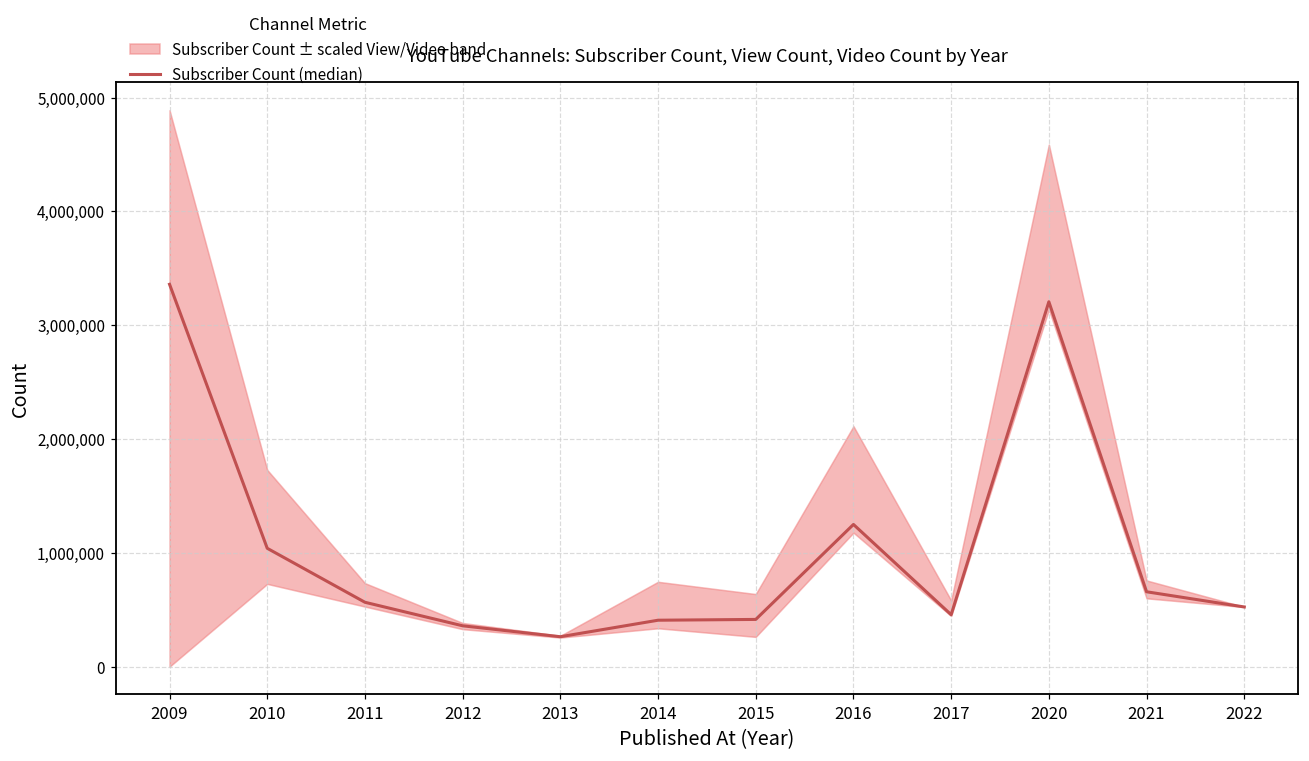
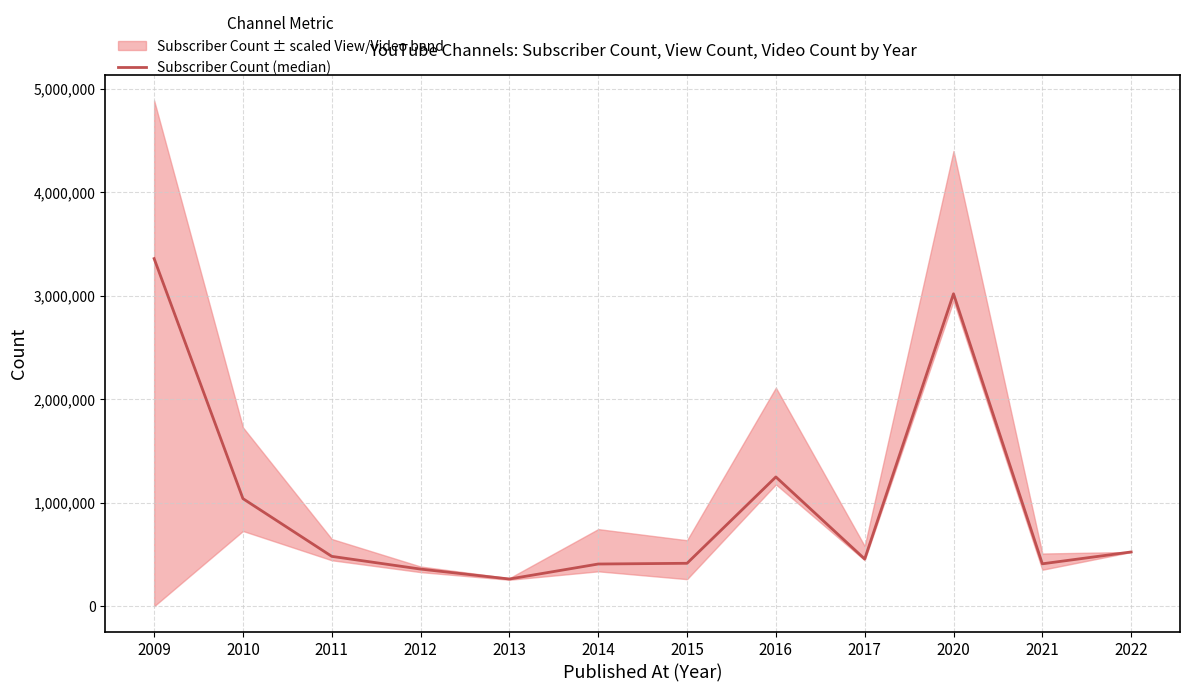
Subscriber Count (median), 2011: 570,000 -> 480,000
Subscriber Count (median), 2020: 3,210,000 -> 3,020,000
Subscriber Count (median), 2021: 660,000 -> 410,000
